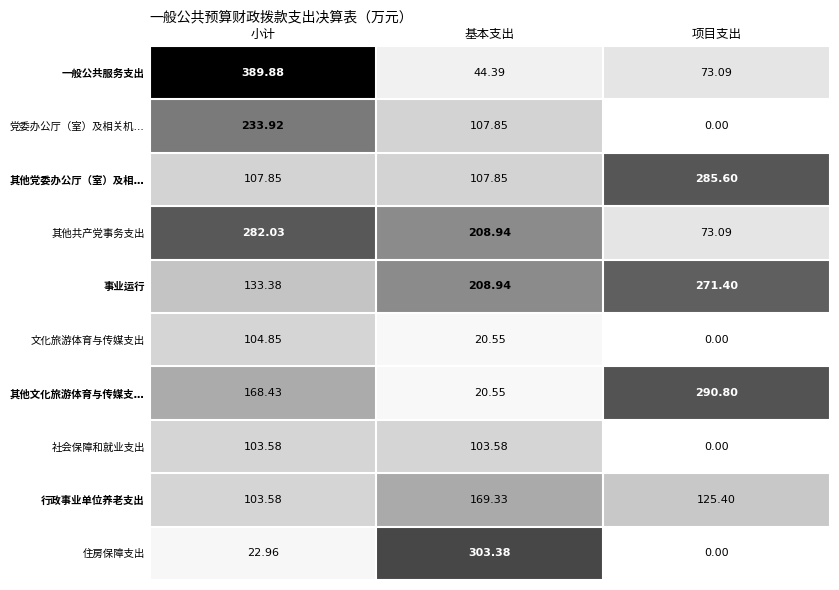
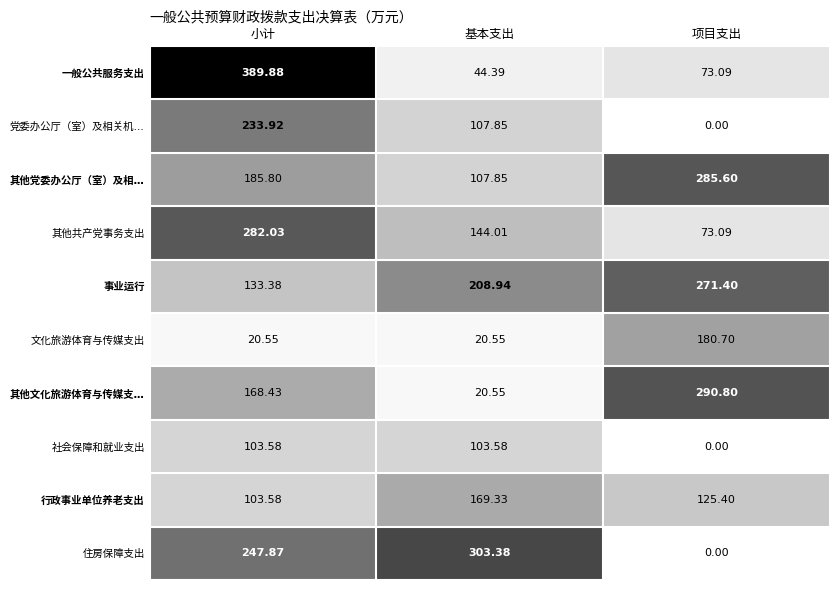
其他党委办公厅（室）及相…, 小计: 107.85 -> 185.80
其他共产党事务支出, 基本支出: 208.94 -> 144.01
文化旅游体育与传媒支出, 小计: 104.85 -> 20.55
文化旅游体育与传媒支出, 项目支出: 0.00 -> 180.70
住房保障支出, 小计: 22.96 -> 247.87
